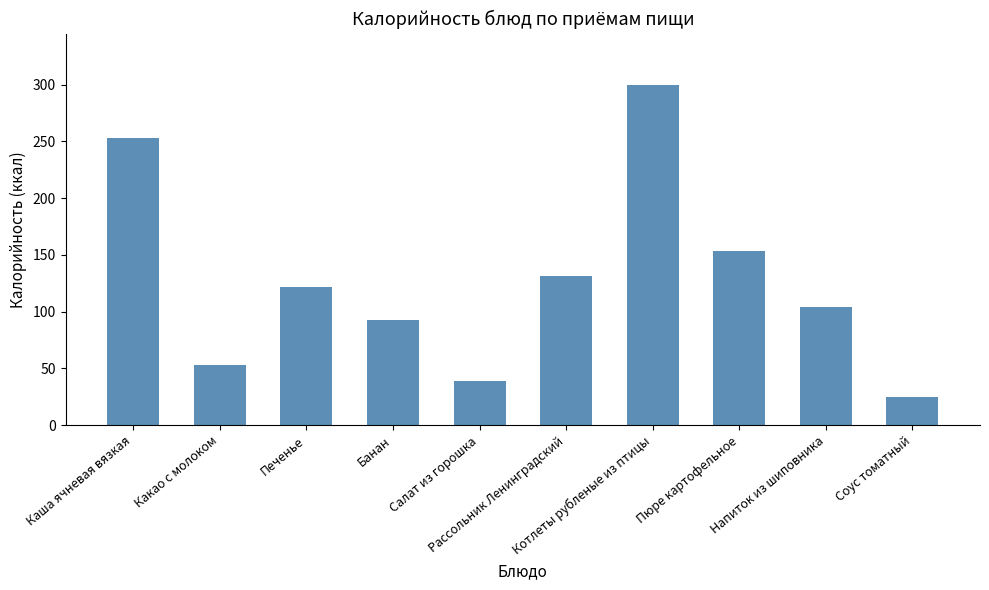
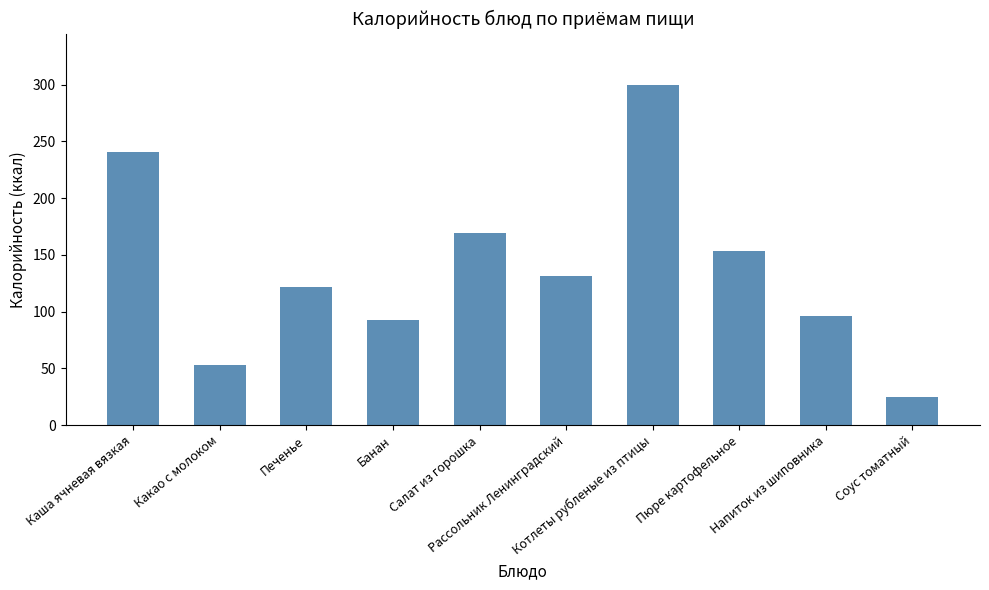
Каша ячневая вязкая: 253 -> 241
Салат из горошка: 39 -> 169
Напиток из шиповника: 104 -> 96
